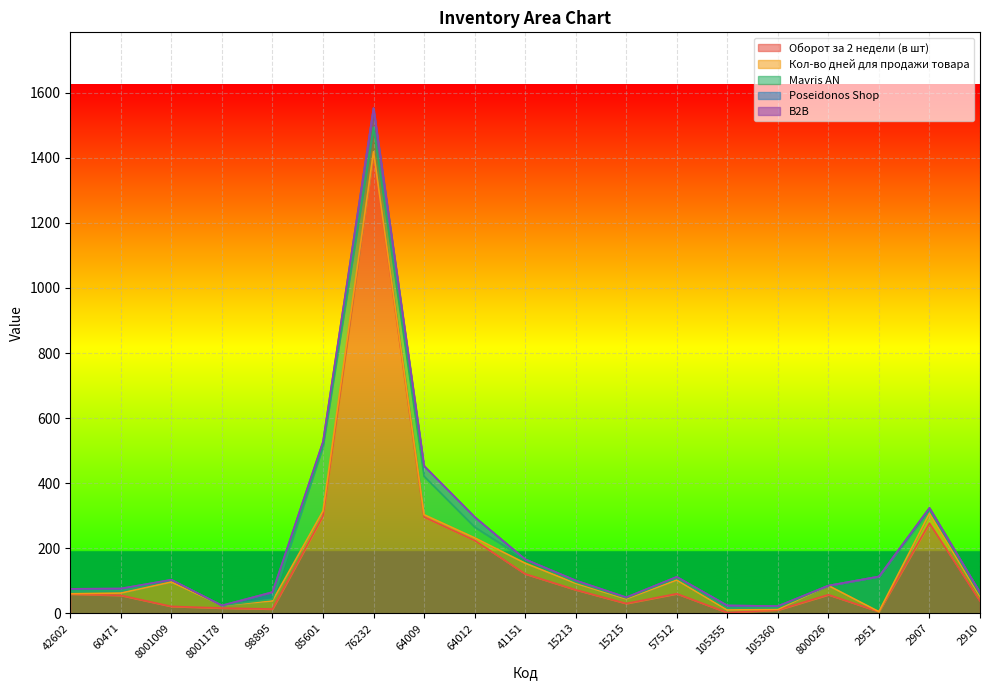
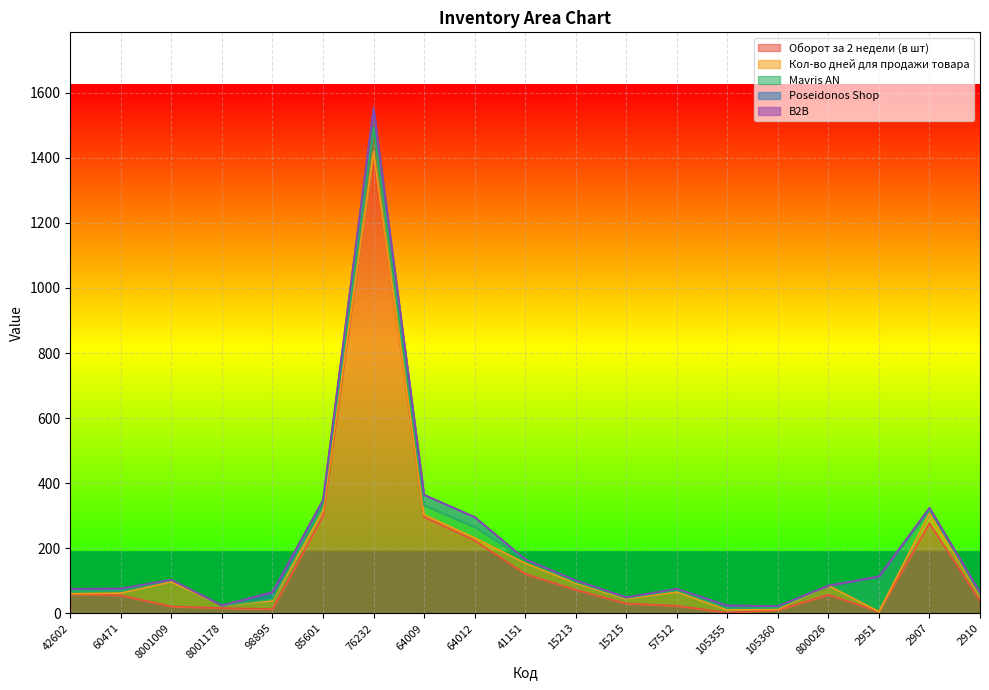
Mavris AN, 85601: 200 -> 20
Mavris AN, 64009: 120 -> 30
Оборот за 2 недели (в шт), 57512: 60 -> 20
